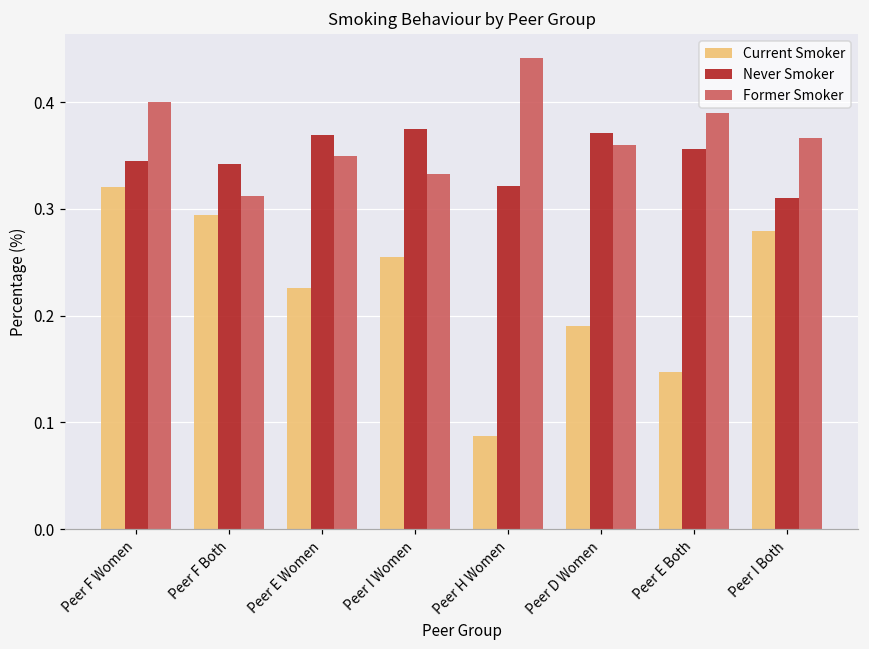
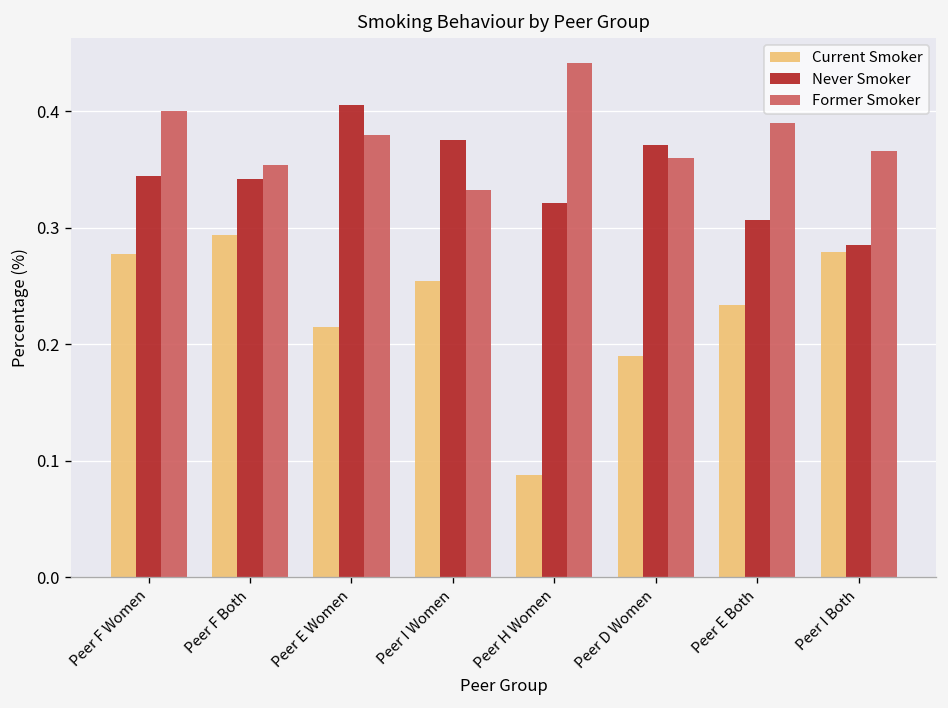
Current Smoker, Peer F Women: 0.32 -> 0.28
Former Smoker, Peer F Both: 0.31 -> 0.35
Current Smoker, Peer E Women: 0.23 -> 0.21
Never Smoker, Peer E Women: 0.37 -> 0.41
Former Smoker, Peer E Women: 0.35 -> 0.38
Current Smoker, Peer E Both: 0.15 -> 0.23
Never Smoker, Peer E Both: 0.36 -> 0.31
Never Smoker, Peer I Both: 0.31 -> 0.29
